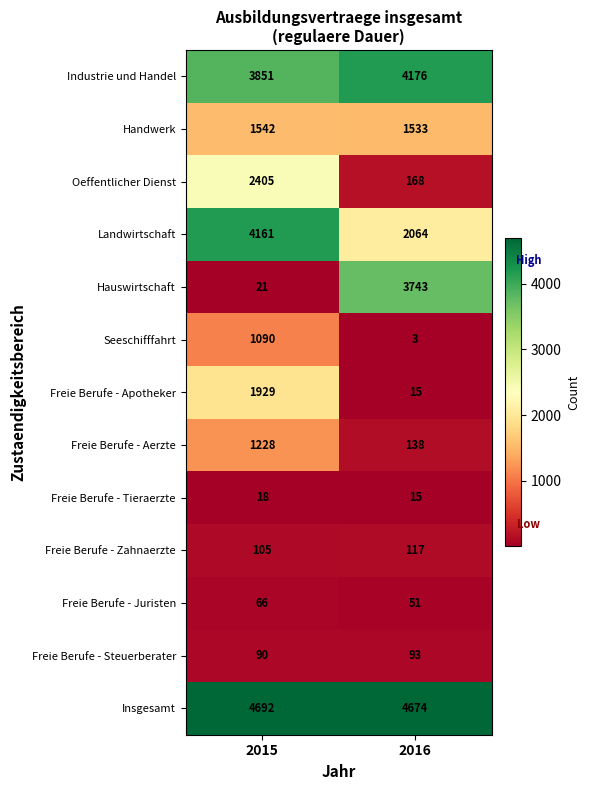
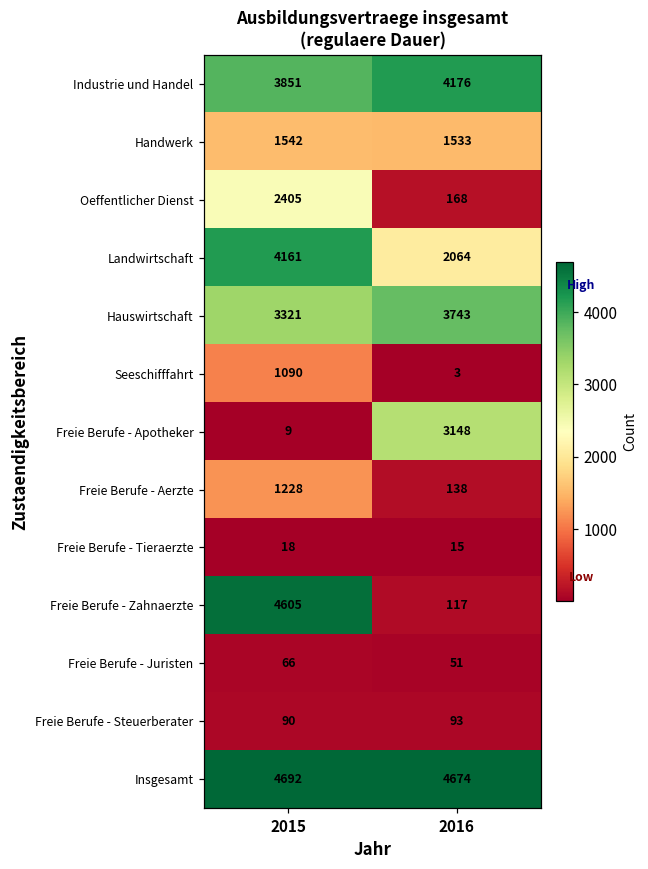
Hauswirtschaft, 2015: 21 -> 3321
Freie Berufe - Apotheker, 2015: 1929 -> 9
Freie Berufe - Apotheker, 2016: 15 -> 3148
Freie Berufe - Zahnaerzte, 2015: 105 -> 4605
